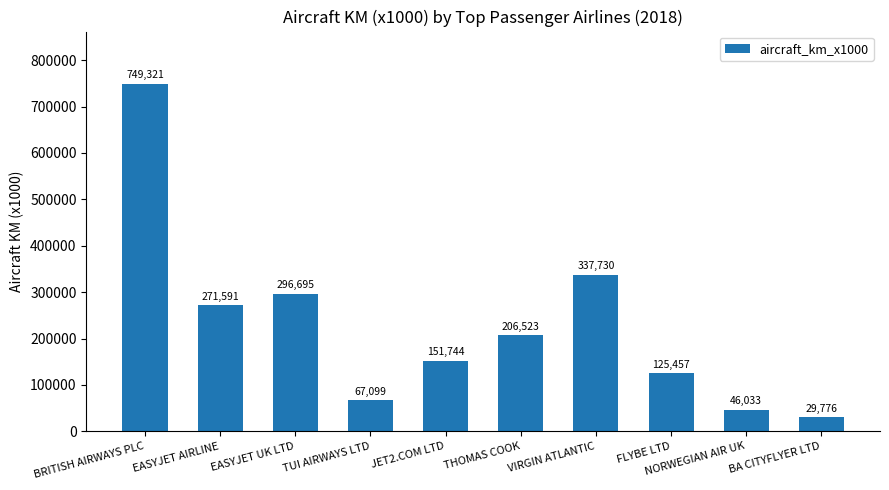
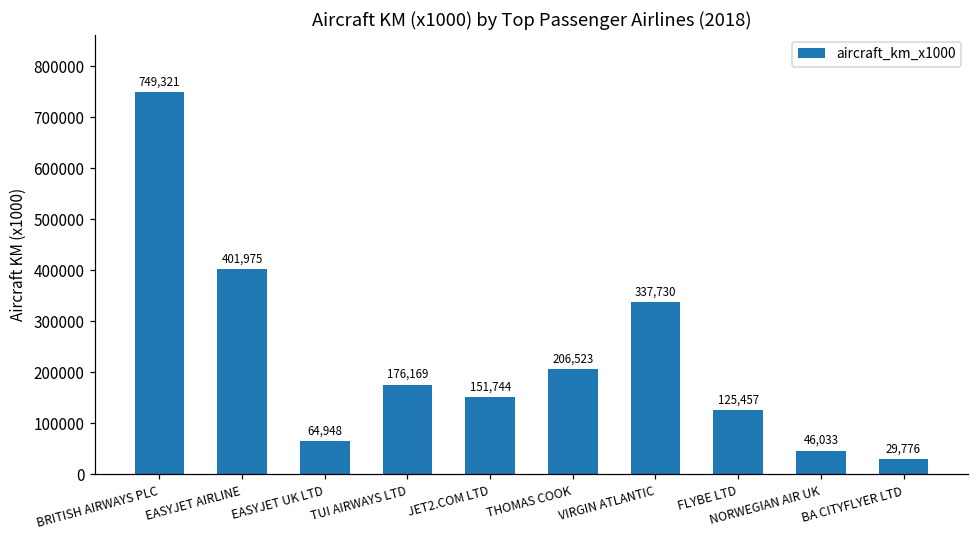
EASYJET AIRLINE: 271,591 -> 401,975
EASYJET UK LTD: 296,695 -> 64,948
TUI AIRWAYS LTD: 67,099 -> 176,169
